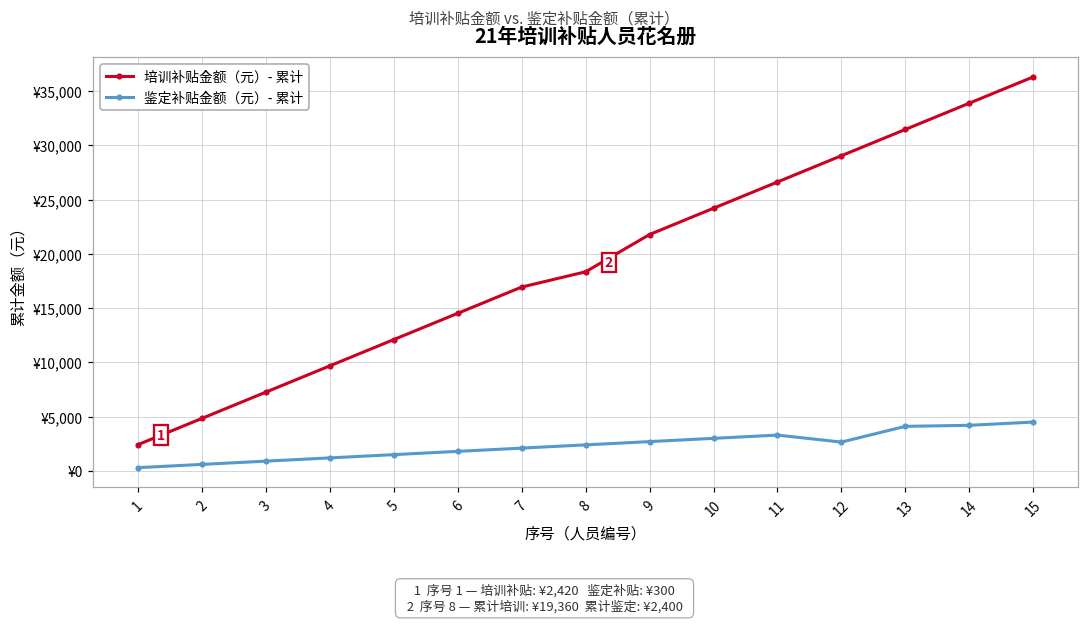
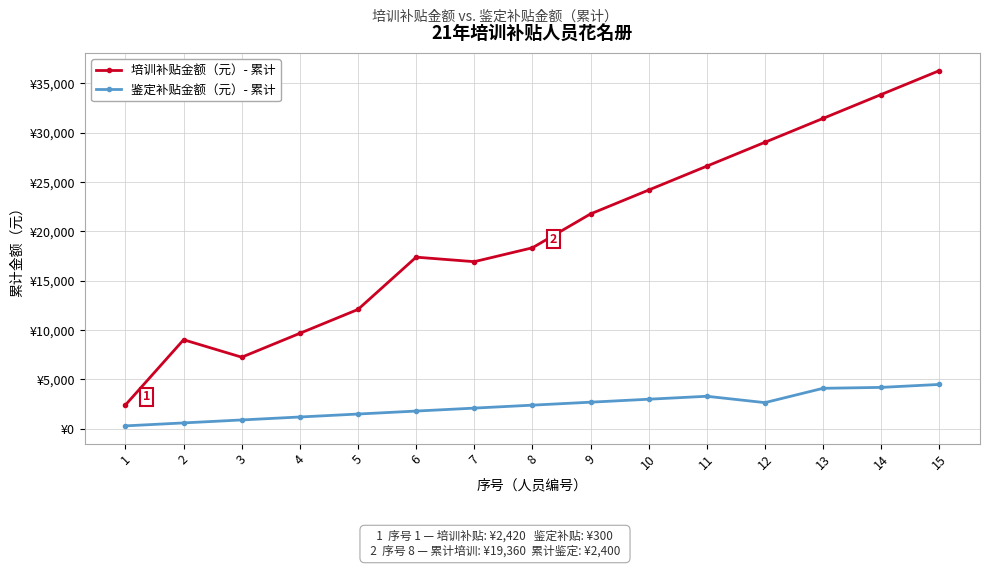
培训补贴金额（元）- 累计, 2: ¥5,000 -> ¥9,000
培训补贴金额（元）- 累计, 6: ¥15,000 -> ¥17,000
